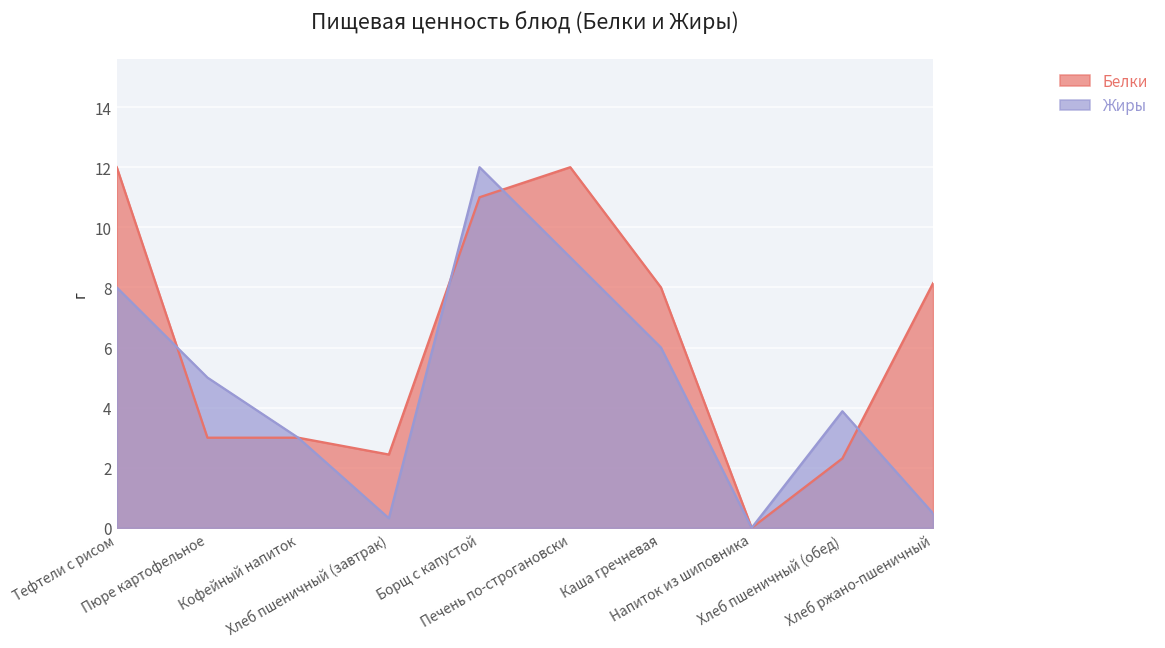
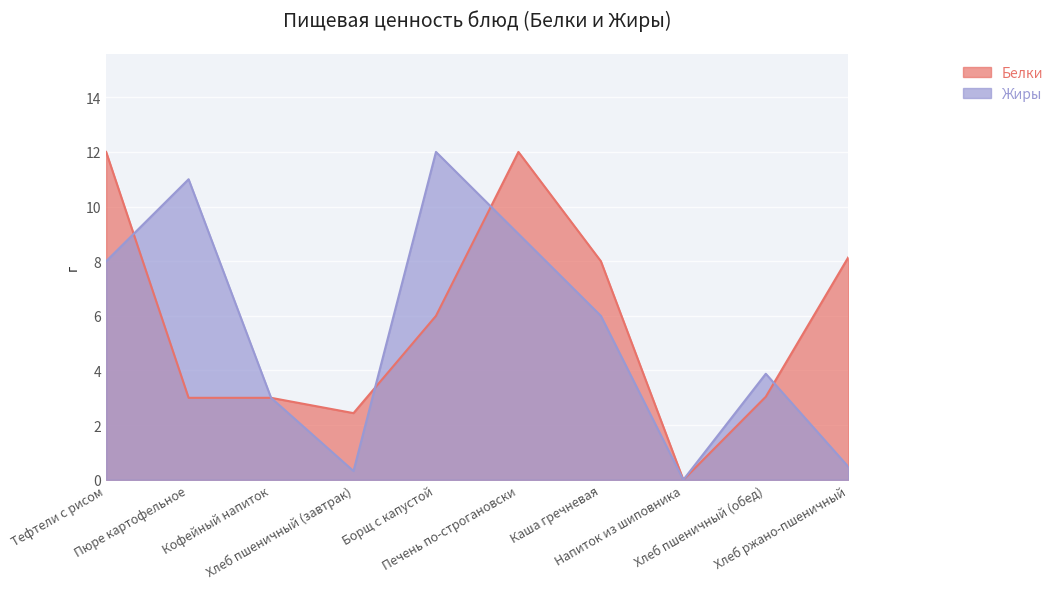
Жиры, Пюре картофельное: 5 -> 11
Белки, Борщ с капустой: 11 -> 6
Белки, Хлеб пшеничный (обед): 2.3 -> 3.0
